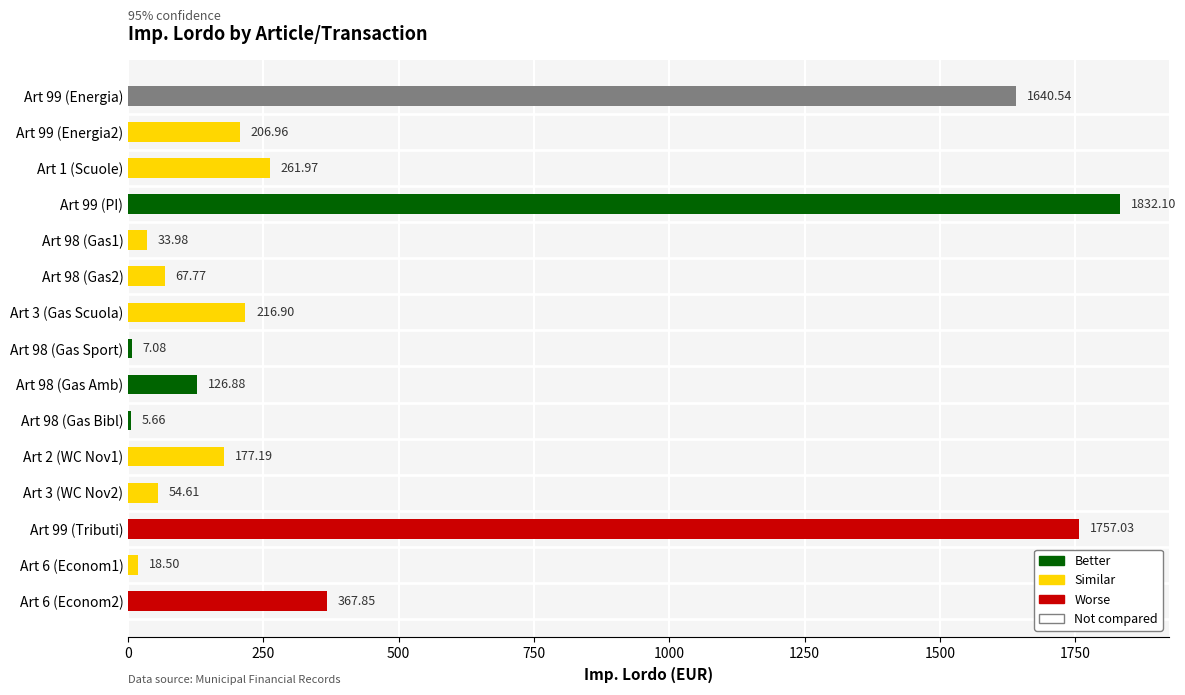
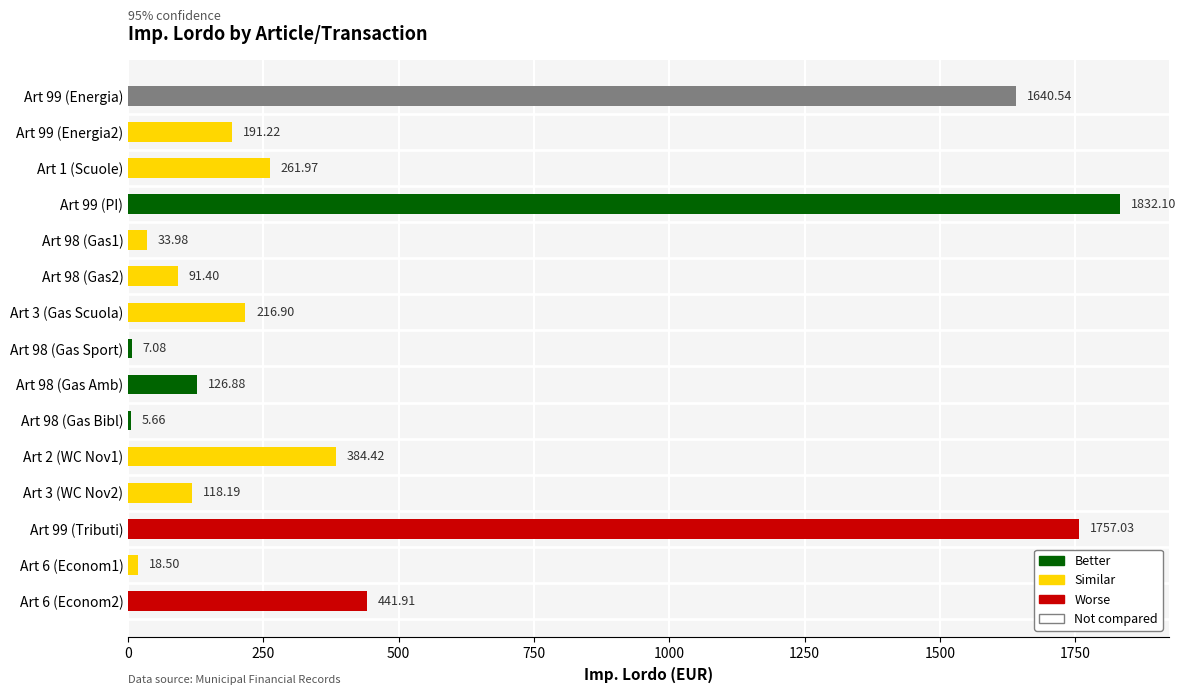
Art 99 (Energia2): 206.96 -> 191.22
Art 98 (Gas2): 67.77 -> 91.40
Art 2 (WC Nov1): 177.19 -> 384.42
Art 3 (WC Nov2): 54.61 -> 118.19
Art 6 (Econom2): 367.85 -> 441.91
